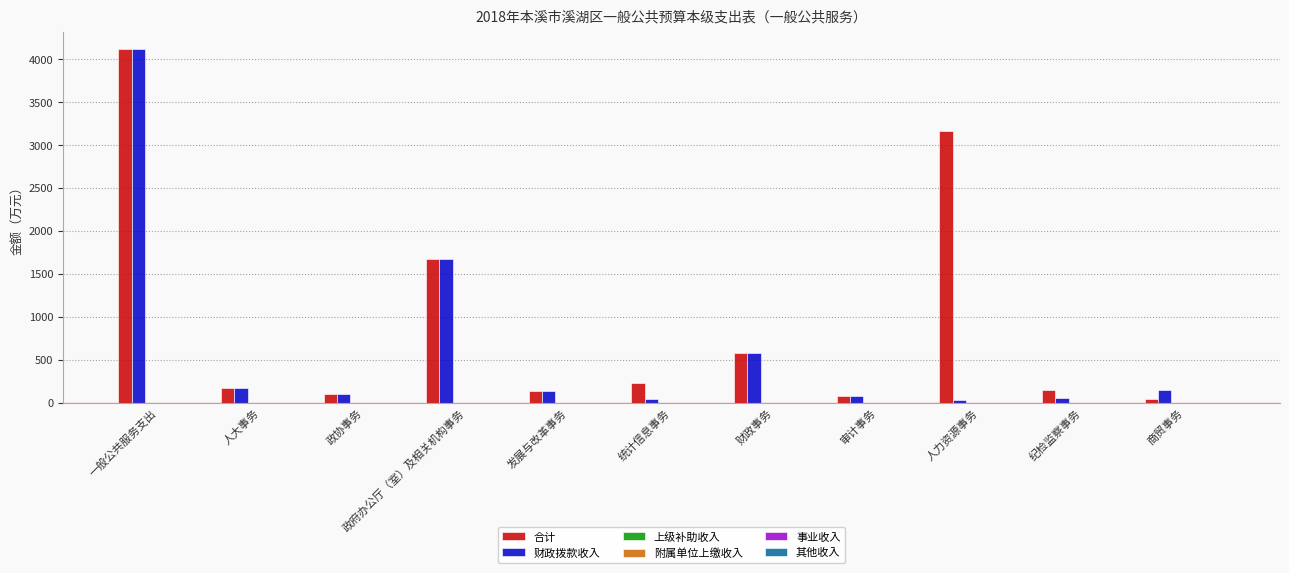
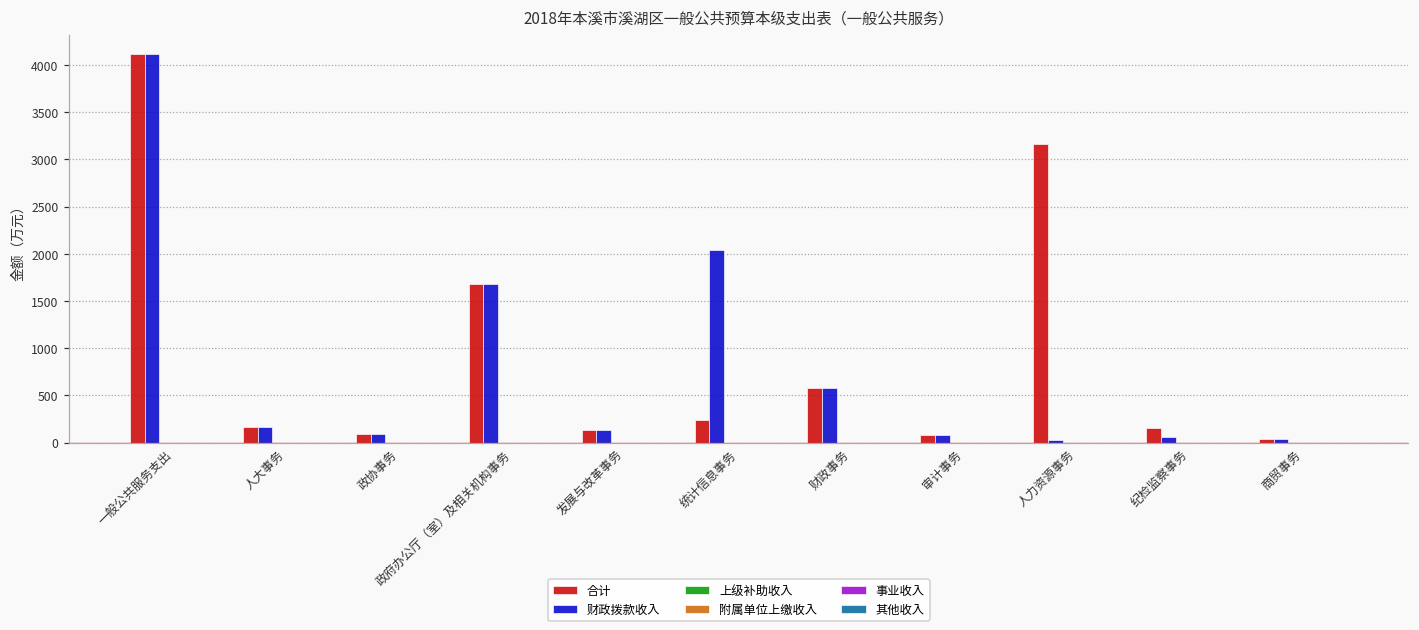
财政拨款收入, 统计信息事务: 0 -> 2000
财政拨款收入, 商贸事务: 200 -> 0
